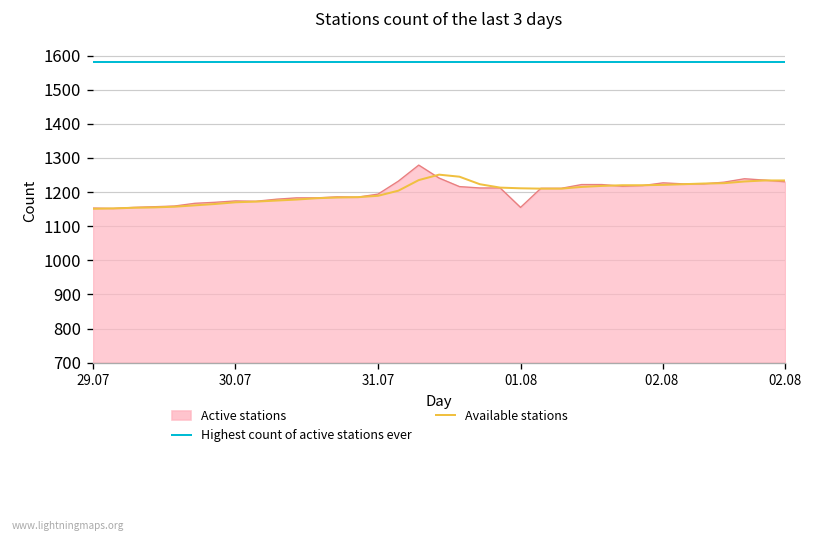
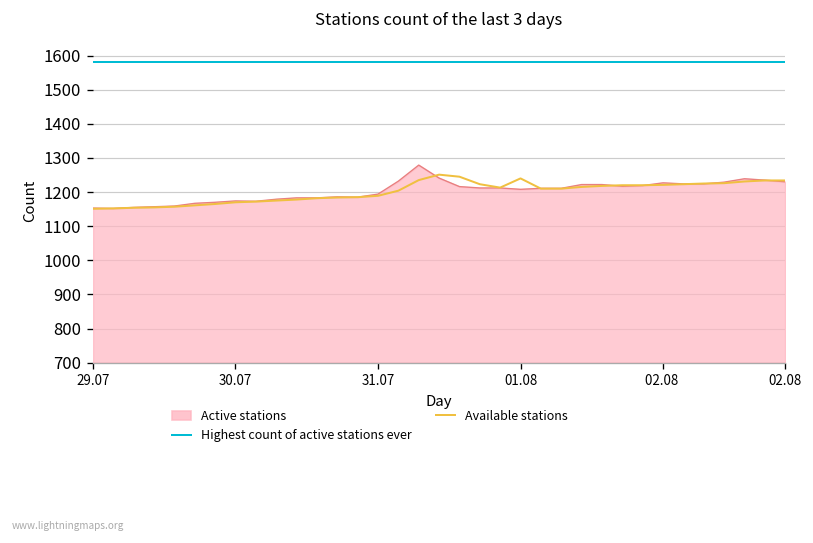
Active stations, 01.08: 1160 -> 1210
Available stations, 01.08: 1210 -> 1240
